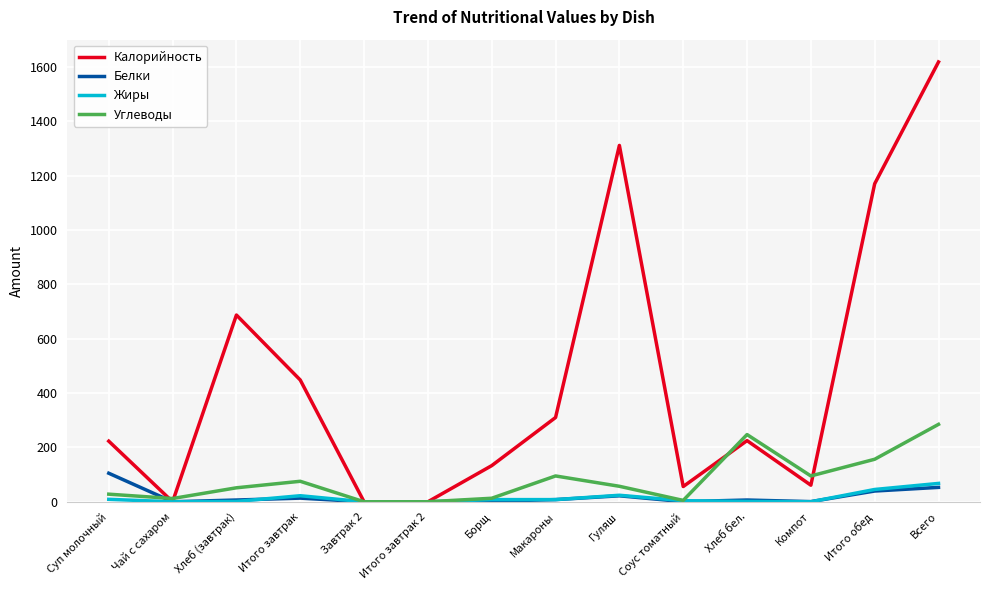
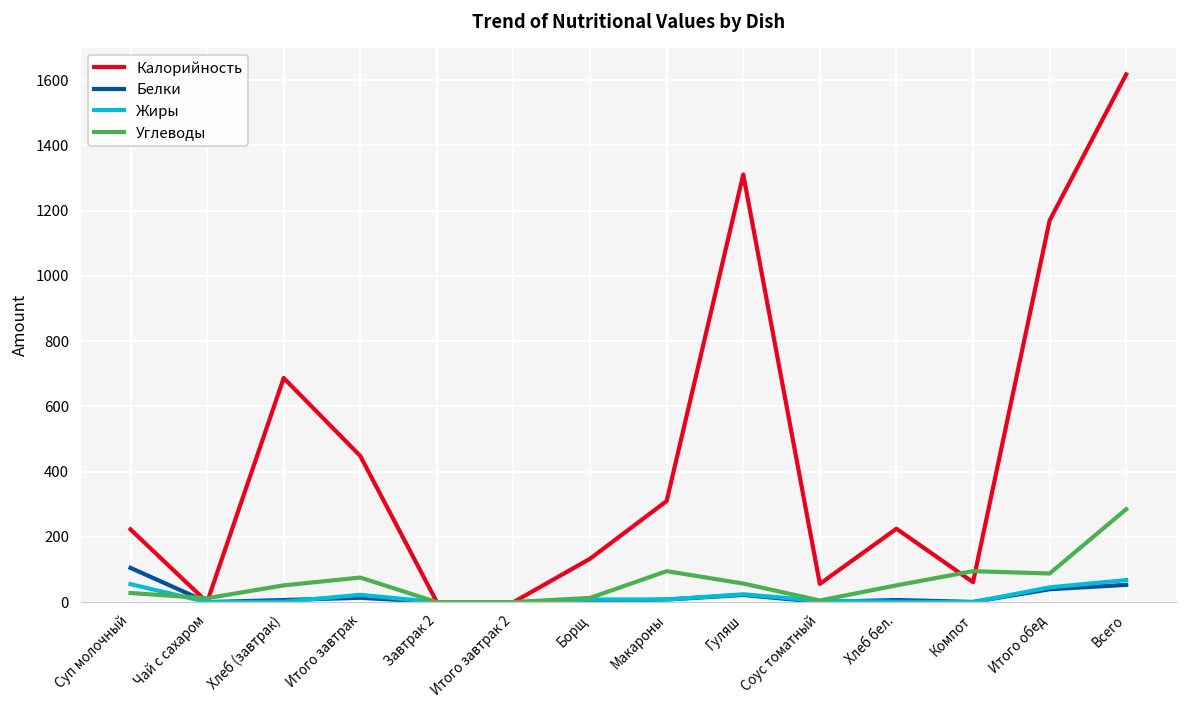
Жиры, Суп молочный: 10 -> 60
Углеводы, Хлеб бел.: 250 -> 50
Углеводы, Итого обед: 160 -> 90
